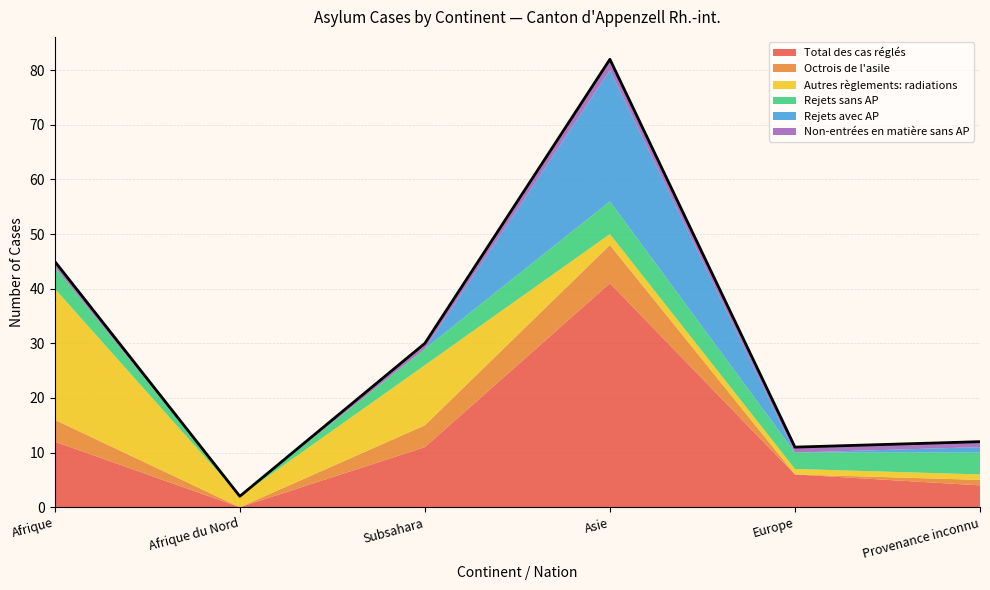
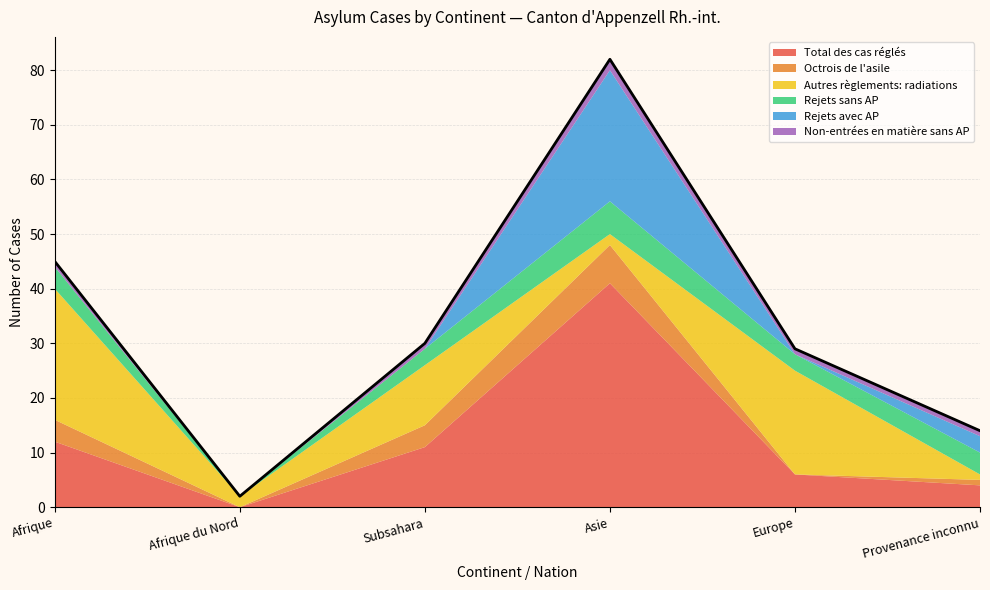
Autres règlements: radiations, Europe: 1 -> 19
Rejets avec AP, Provenance inconnu: 1 -> 3
